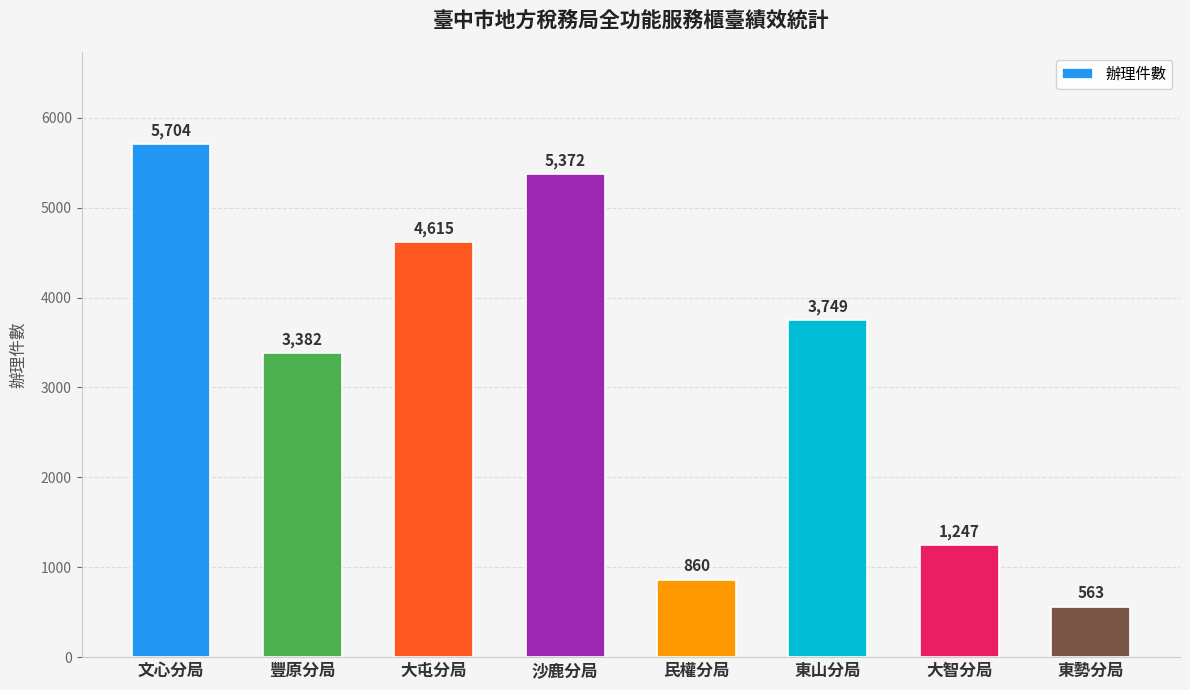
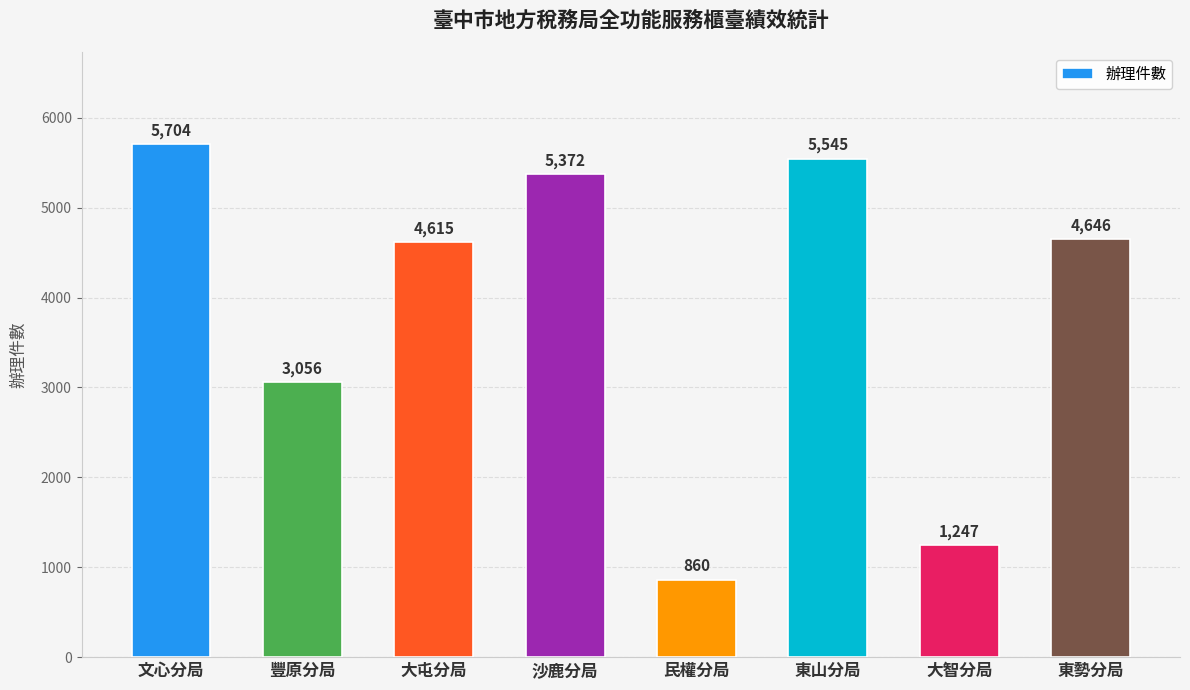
豐原分局: 3,382 -> 3,056
東山分局: 3,749 -> 5,545
東勢分局: 563 -> 4,646
